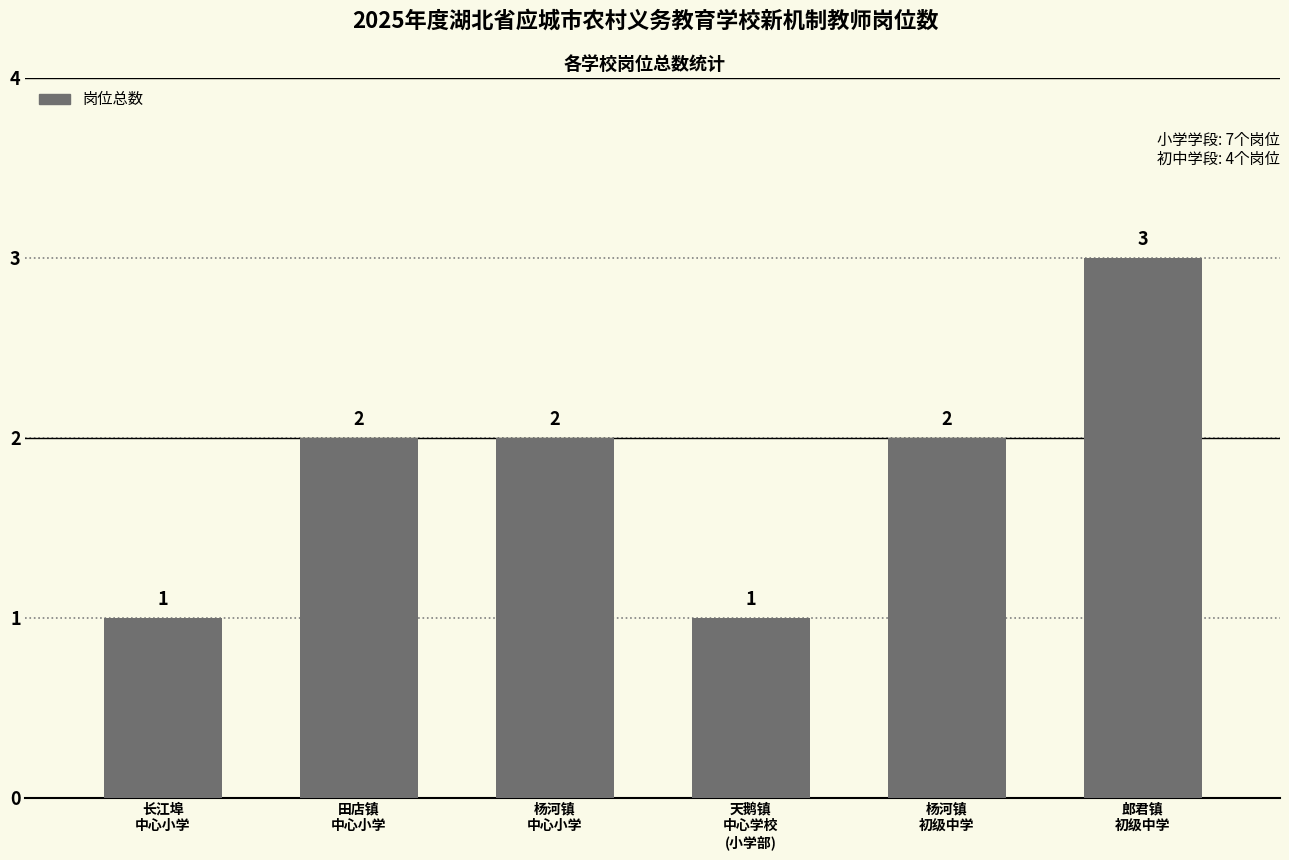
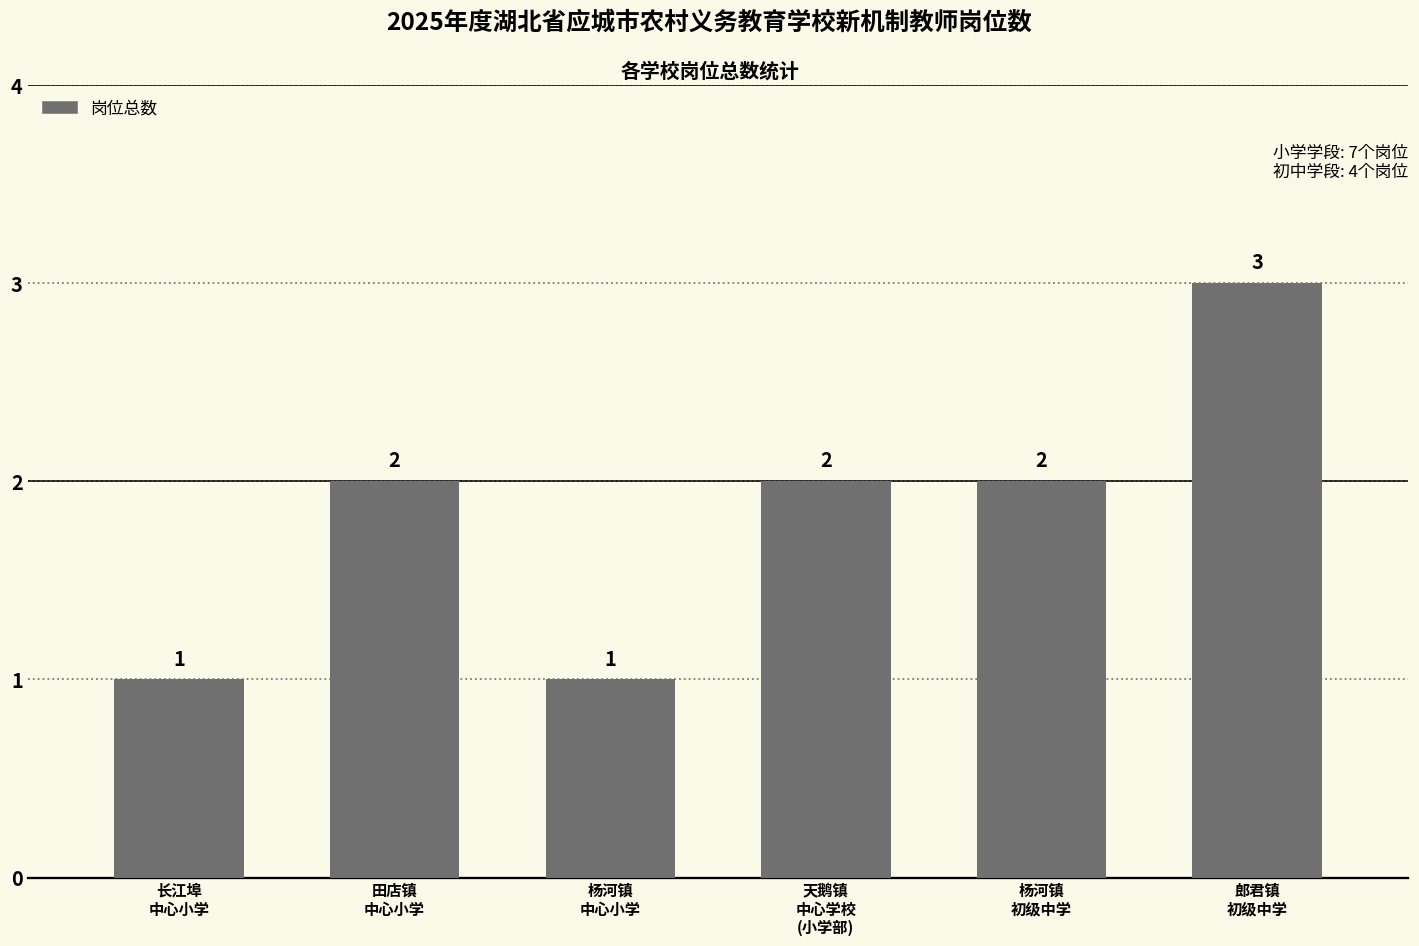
杨河镇 中心小学: 2 -> 1
天鹅镇 中心学校 (小学部): 1 -> 2
